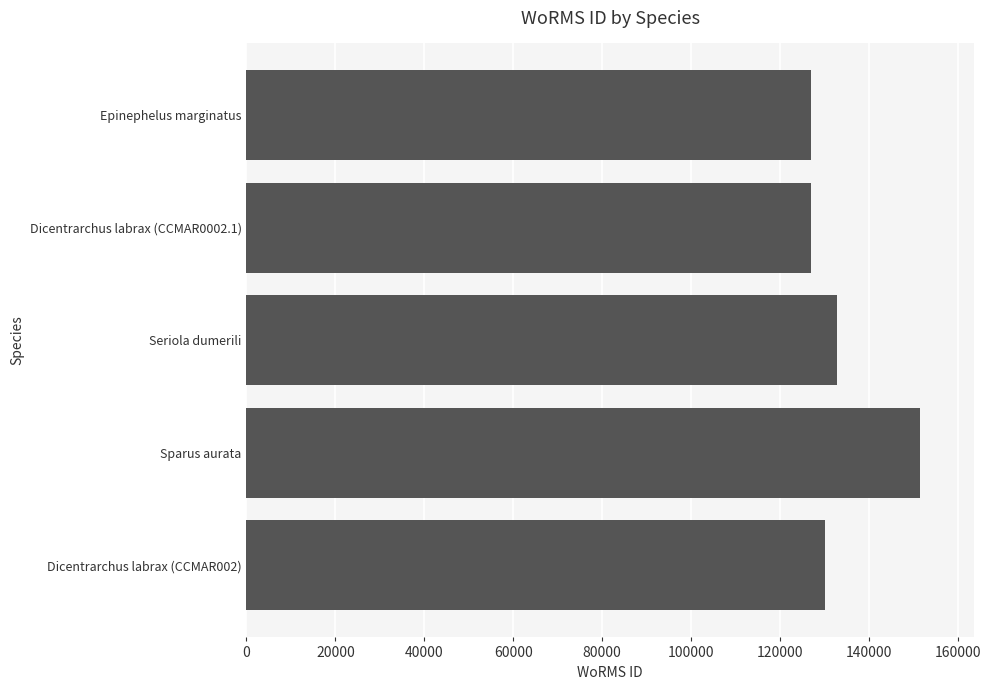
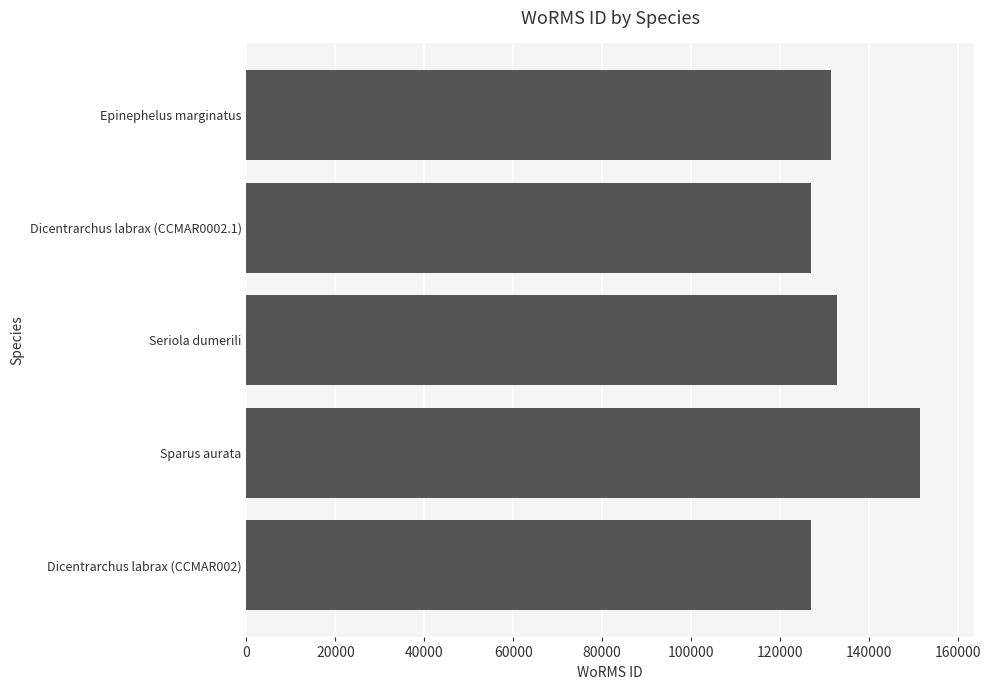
Epinephelus marginatus: 127000 -> 131000
Dicentrarchus labrax (CCMAR002): 130000 -> 127000
